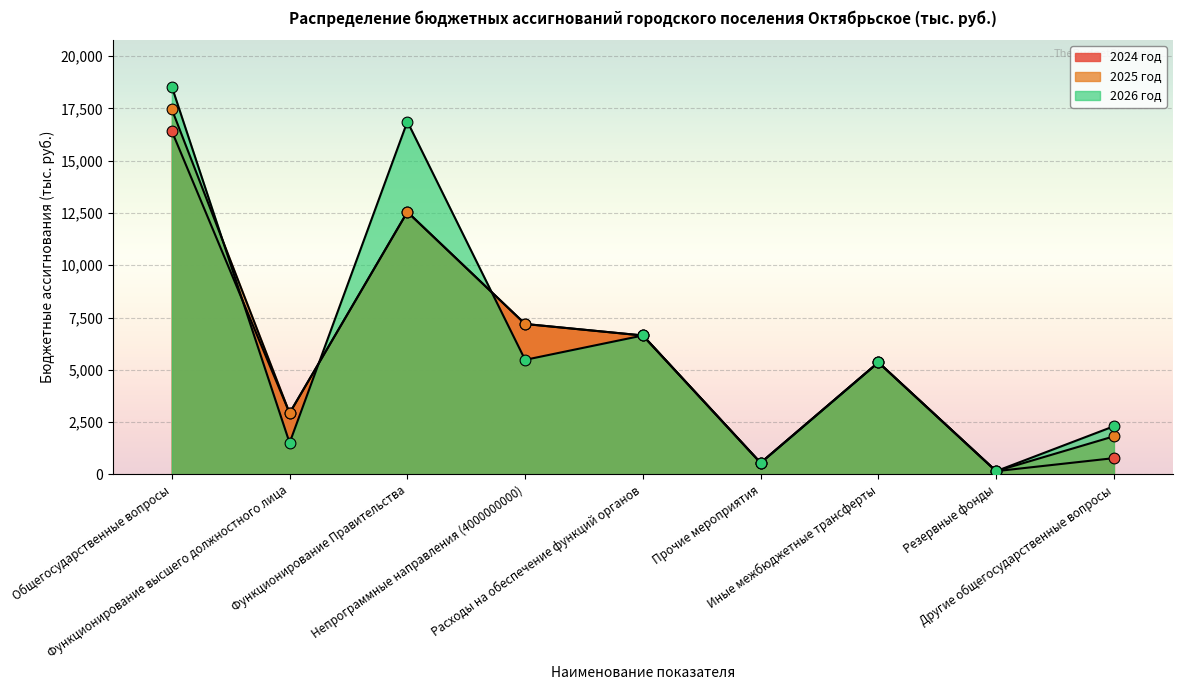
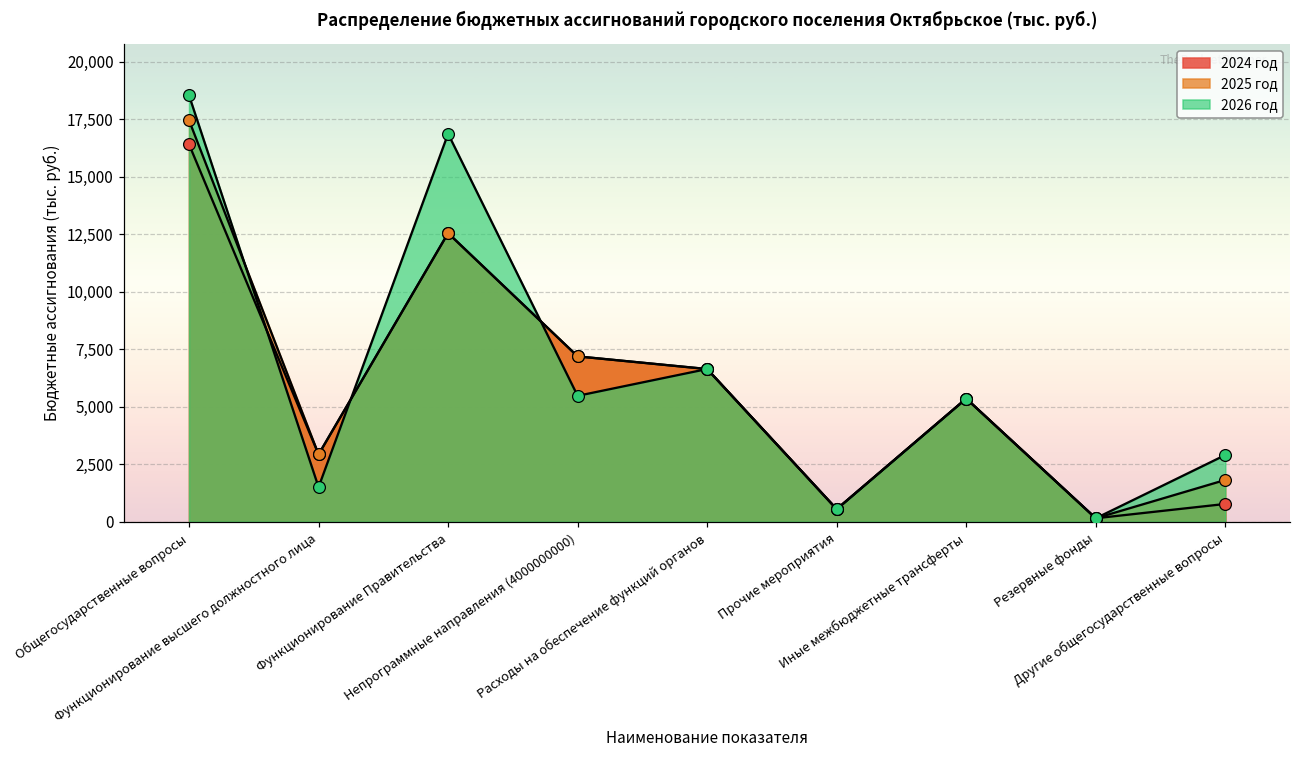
2026 год, Другие общегосударственные вопросы: 2,300 -> 2,900
